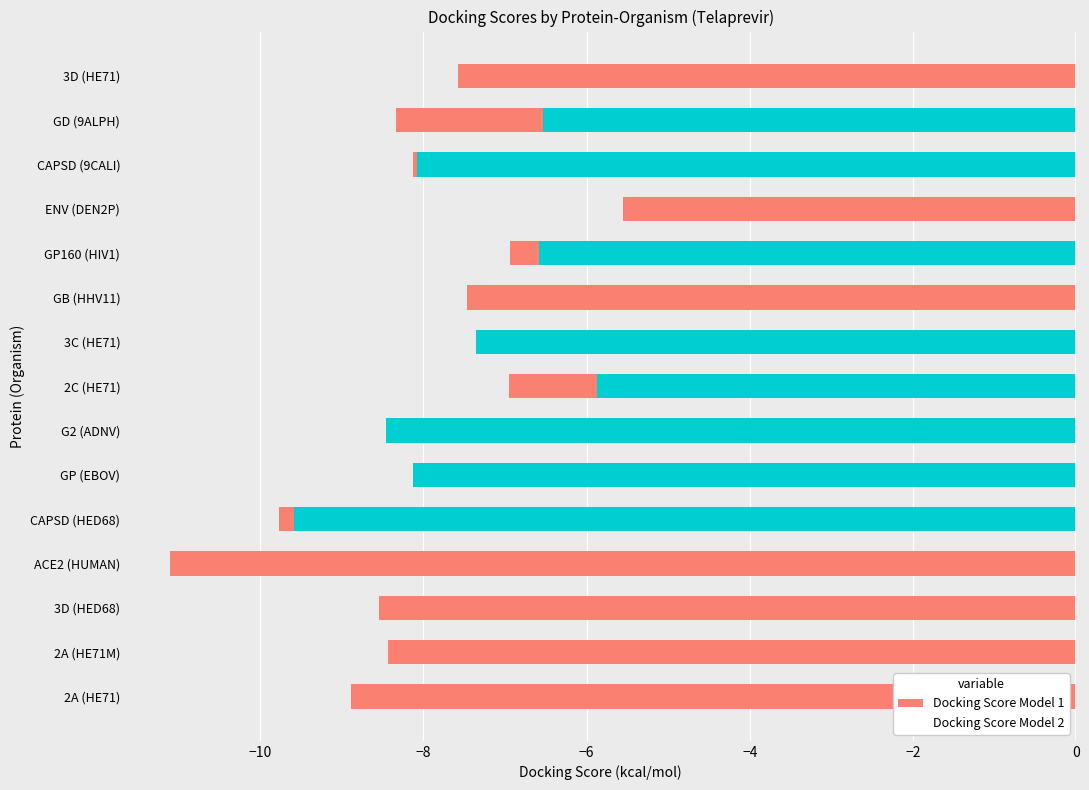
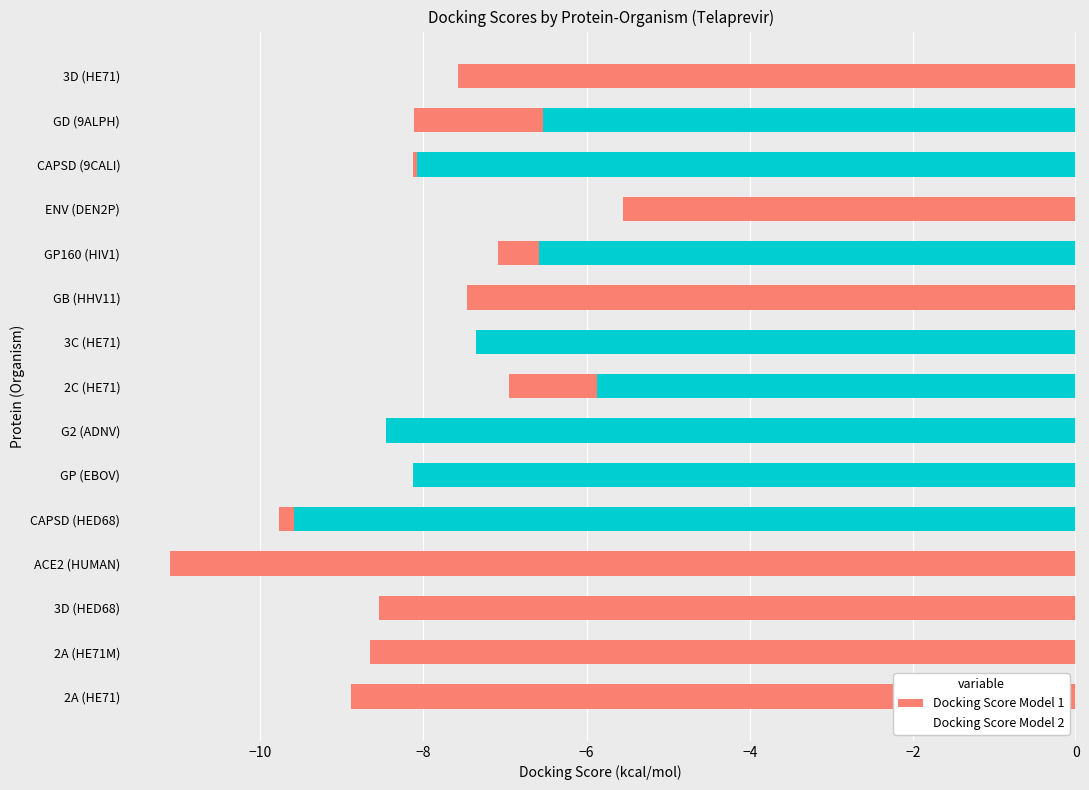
Docking Score Model 1, GD (9ALPH): -8.3 -> -8.1
Docking Score Model 1, GP160 (HIV1): -6.9 -> -7.1
Docking Score Model 1, 2A (HE71M): -8.4 -> -8.7
